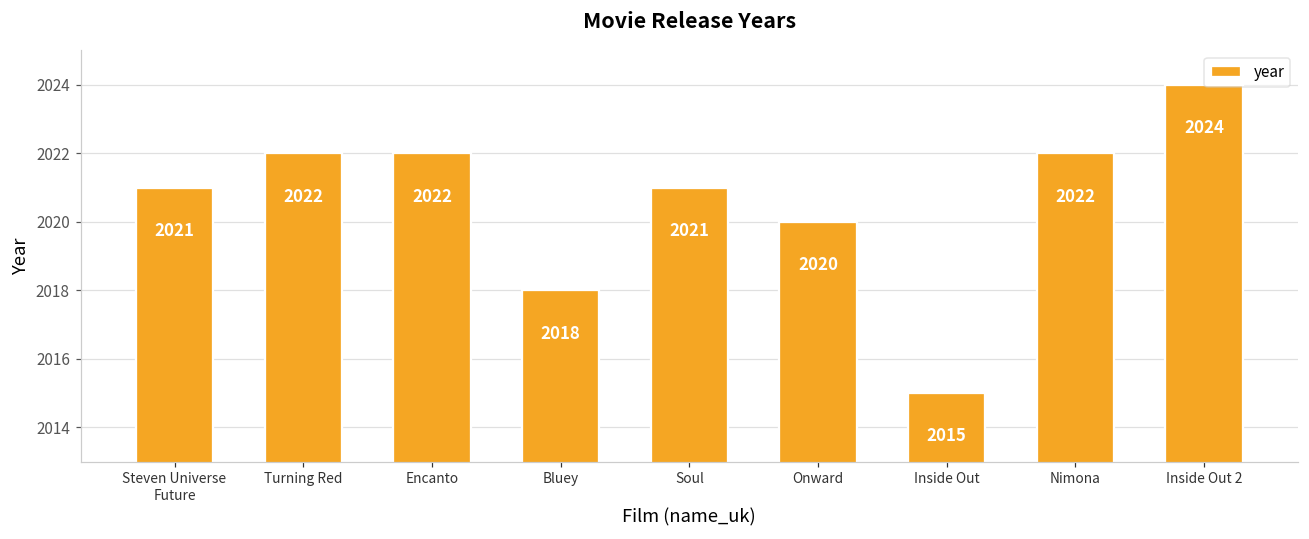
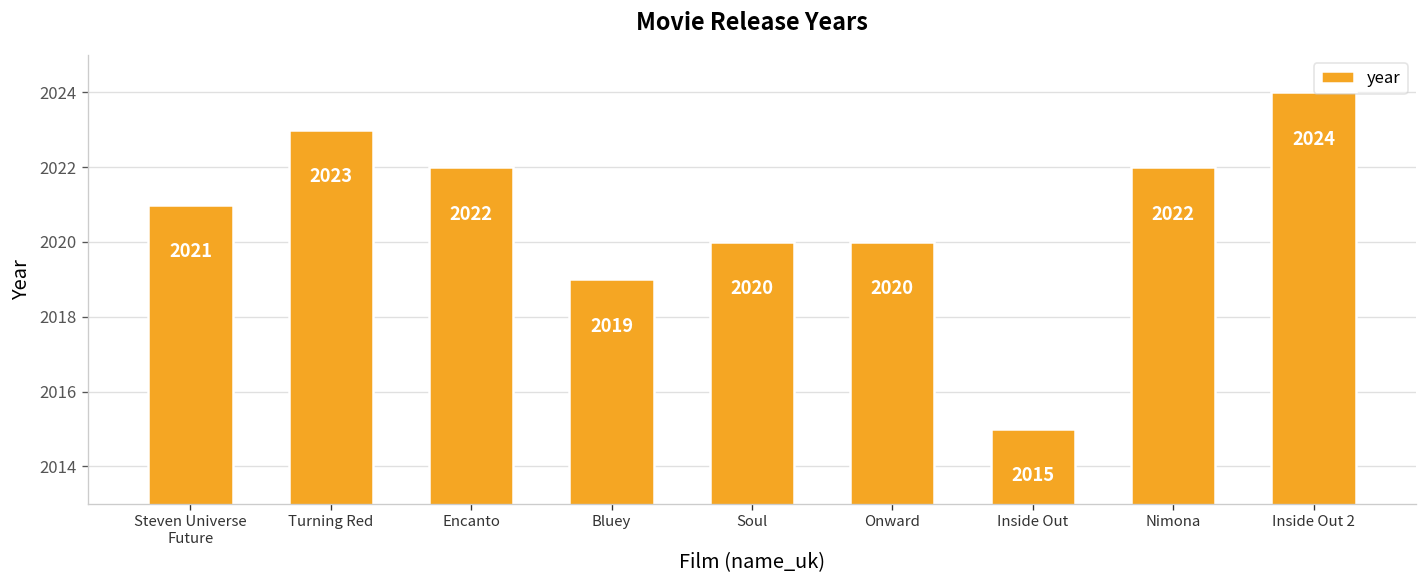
Turning Red: 2022 -> 2023
Bluey: 2018 -> 2019
Soul: 2021 -> 2020
